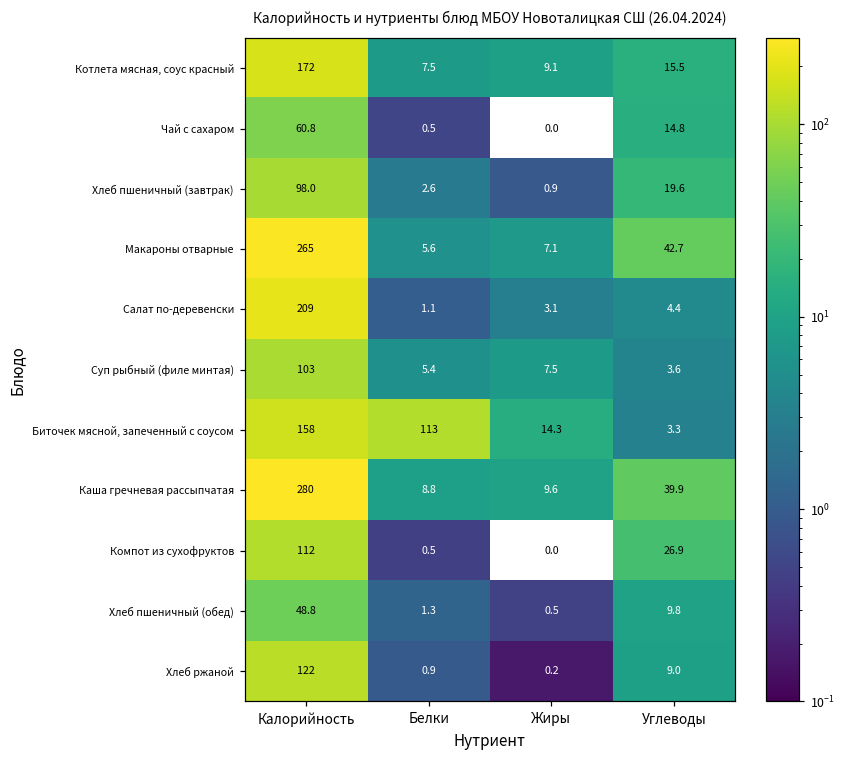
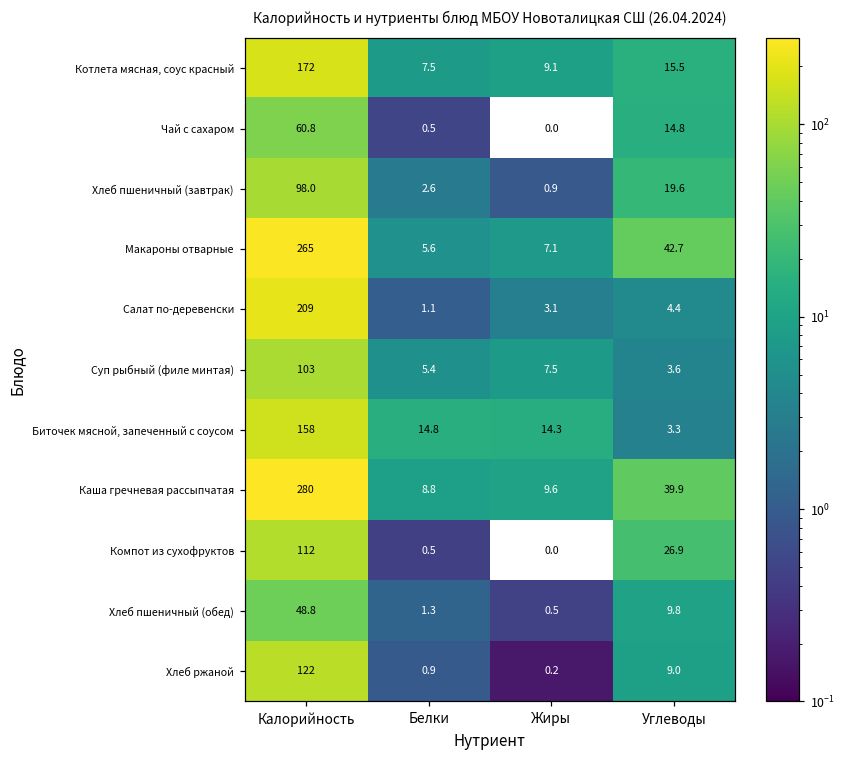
Биточек мясной, запеченный с соусом, Белки: 113 -> 14.8
